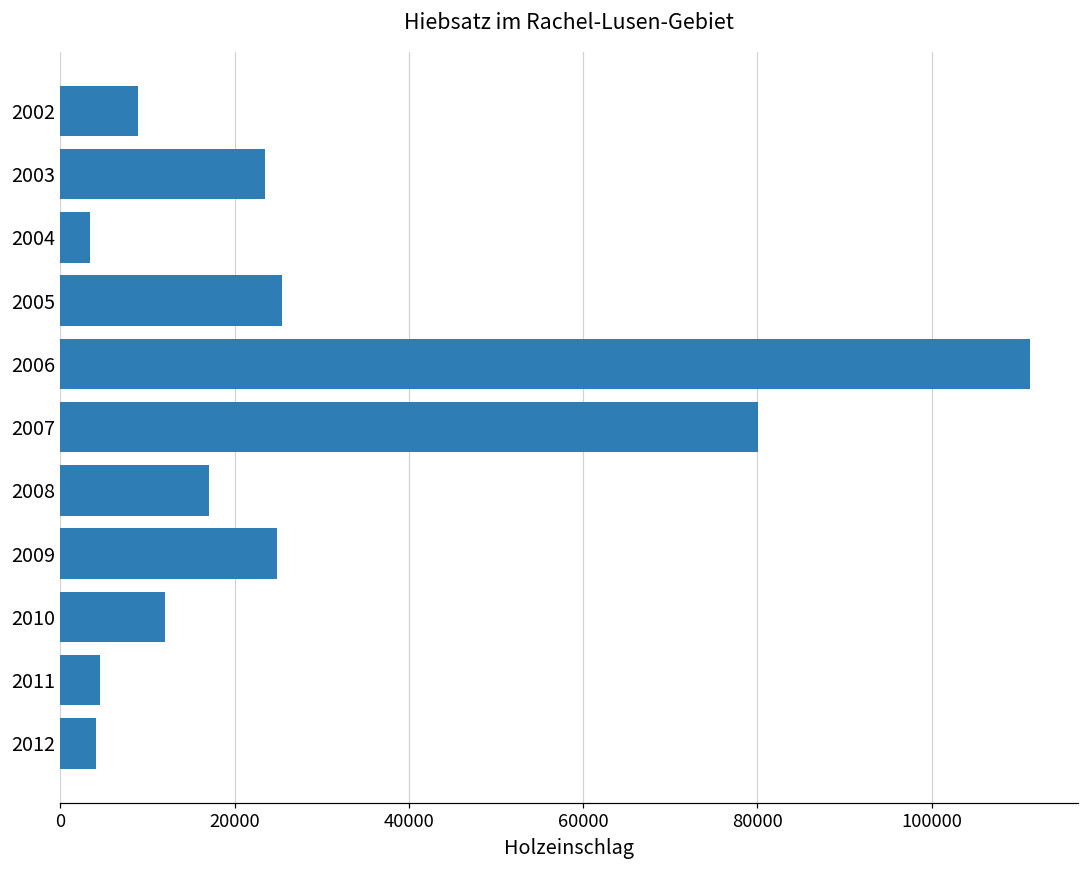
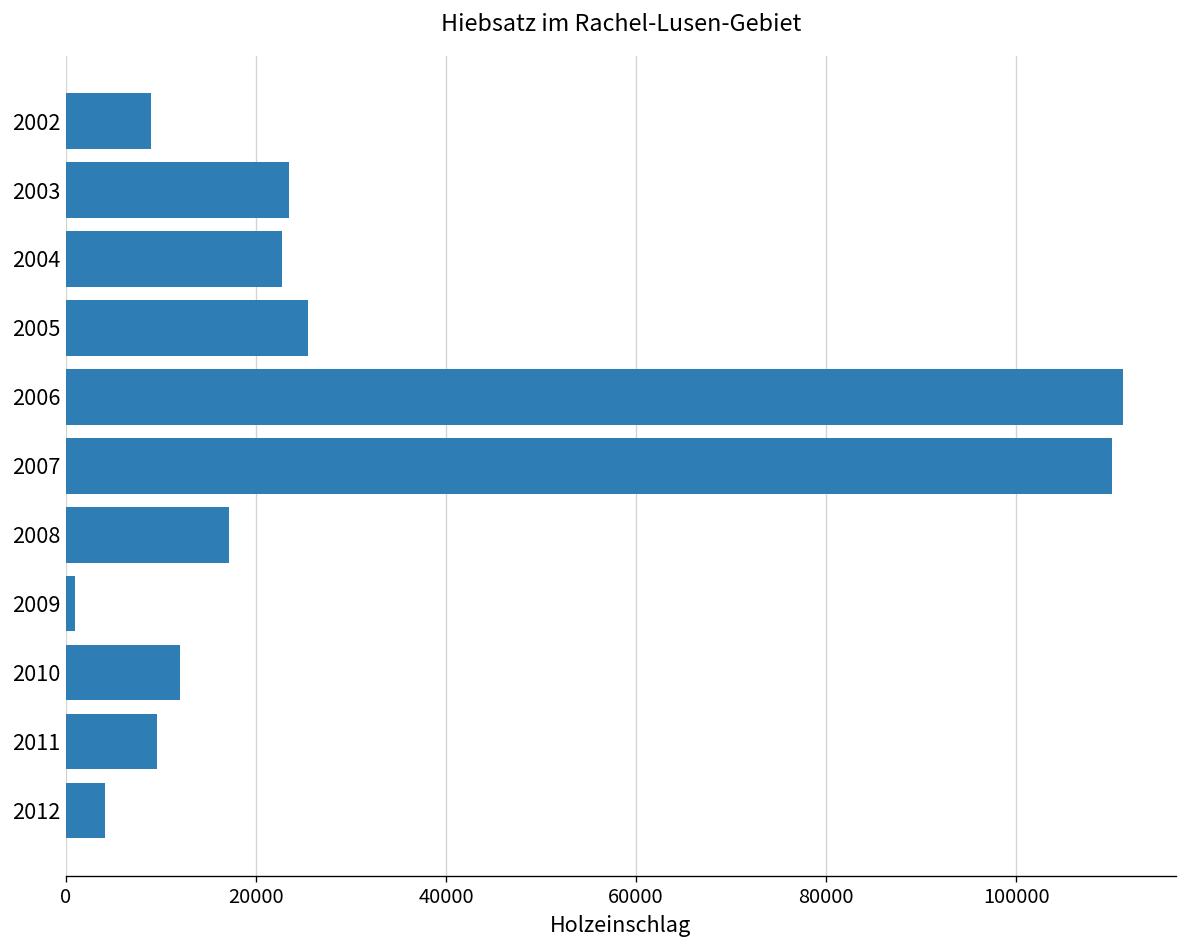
2004: 3000 -> 23000
2007: 80000 -> 110000
2009: 25000 -> 1000
2011: 5000 -> 10000
